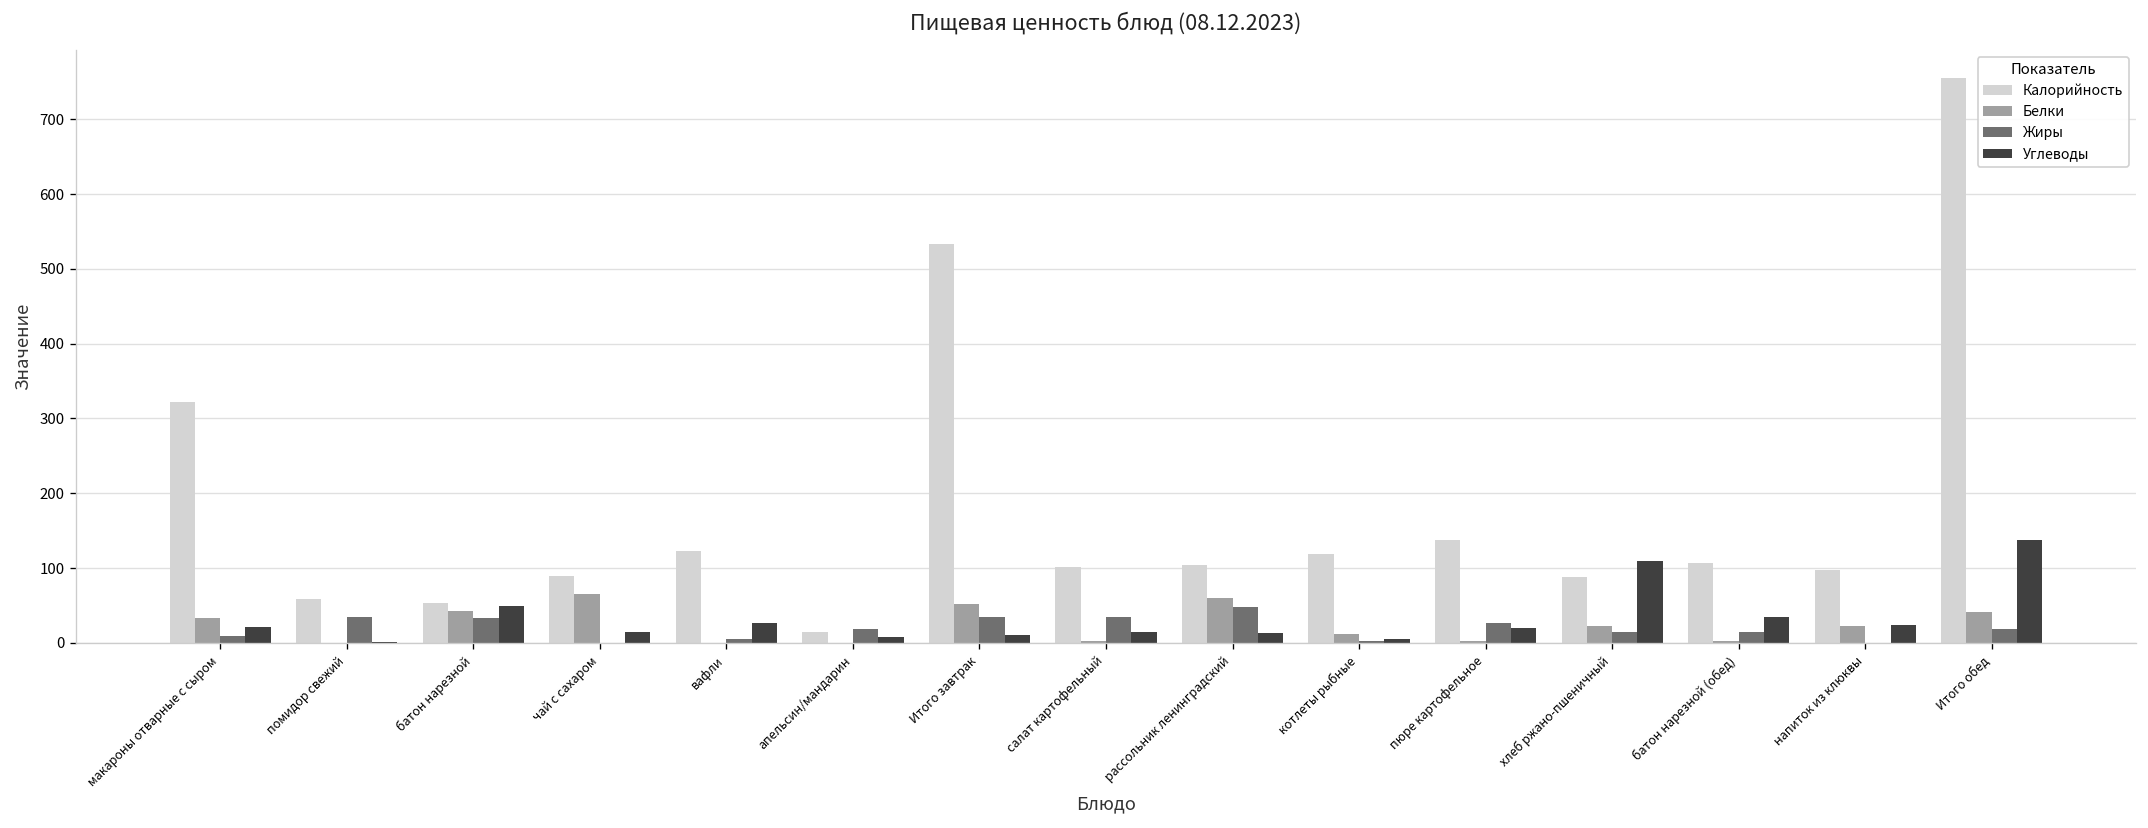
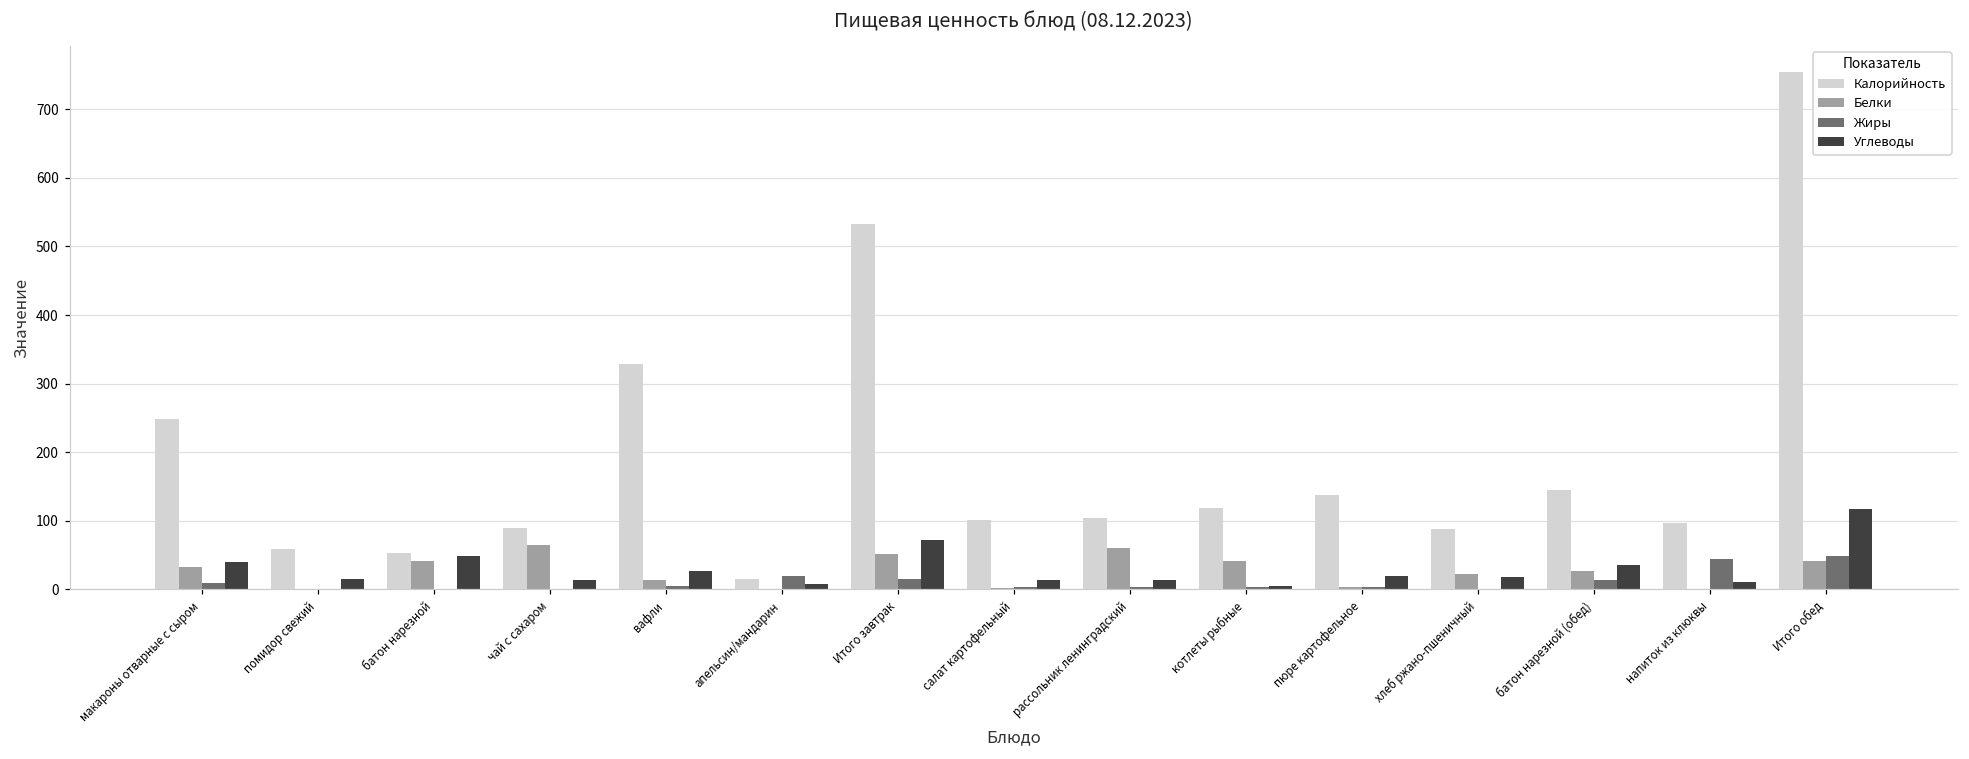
Калорийность, макароны отварные с сыром: 320 -> 250
Углеводы, макароны отварные с сыром: 20 -> 40
Жиры, помидор свежий: 30 -> 0
Углеводы, помидор свежий: 0 -> 20
Жиры, батон нарезной: 30 -> 0
Калорийность, вафли: 120 -> 330
Белки, вафли: 0 -> 10
Жиры, Итого завтрак: 40 -> 20
Углеводы, Итого завтрак: 10 -> 70
Жиры, салат картофельный: 40 -> 0
Жиры, рассольник ленинградский: 50 -> 0
Белки, котлеты рыбные: 10 -> 40
Жиры, пюре картофельное: 30 -> 0
Жиры, хлеб ржано-пшеничный: 10 -> 0
Углеводы, хлеб ржано-пшеничный: 110 -> 20
Калорийность, батон нарезной (обед): 110 -> 150
Белки, батон нарезной (обед): 0 -> 30
Белки, напиток из клюквы: 20 -> 0
Жиры, напиток из клюквы: 0 -> 40
Углеводы, напиток из клюквы: 20 -> 10
Жиры, Итого обед: 20 -> 50
Углеводы, Итого обед: 140 -> 120
